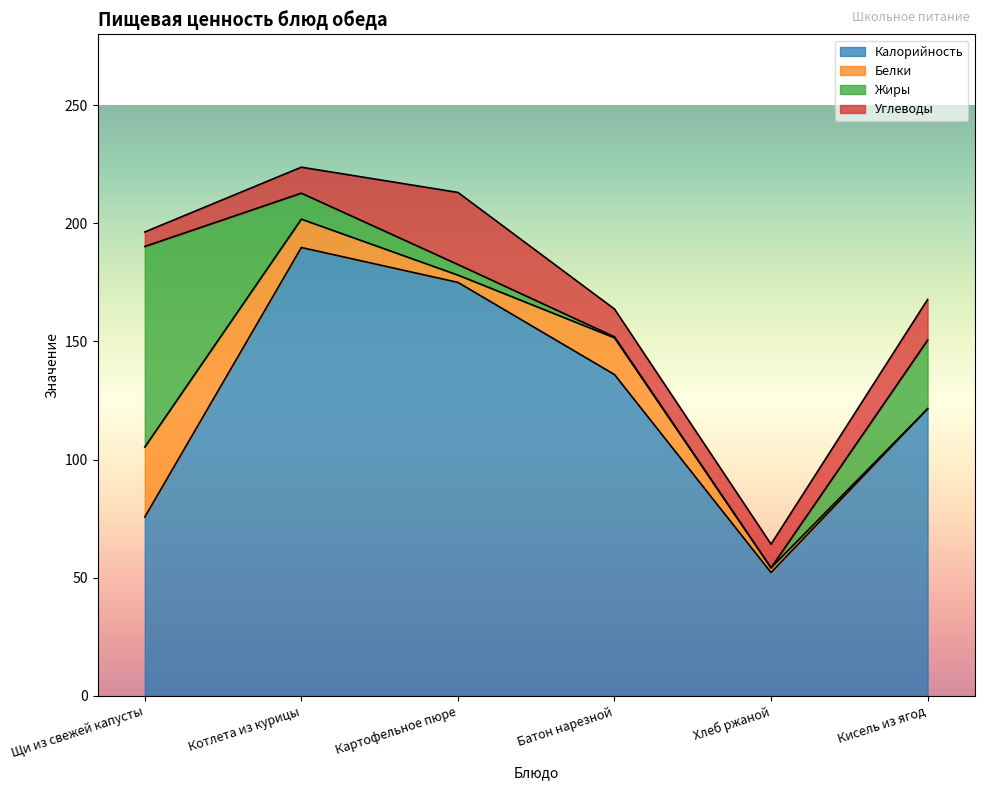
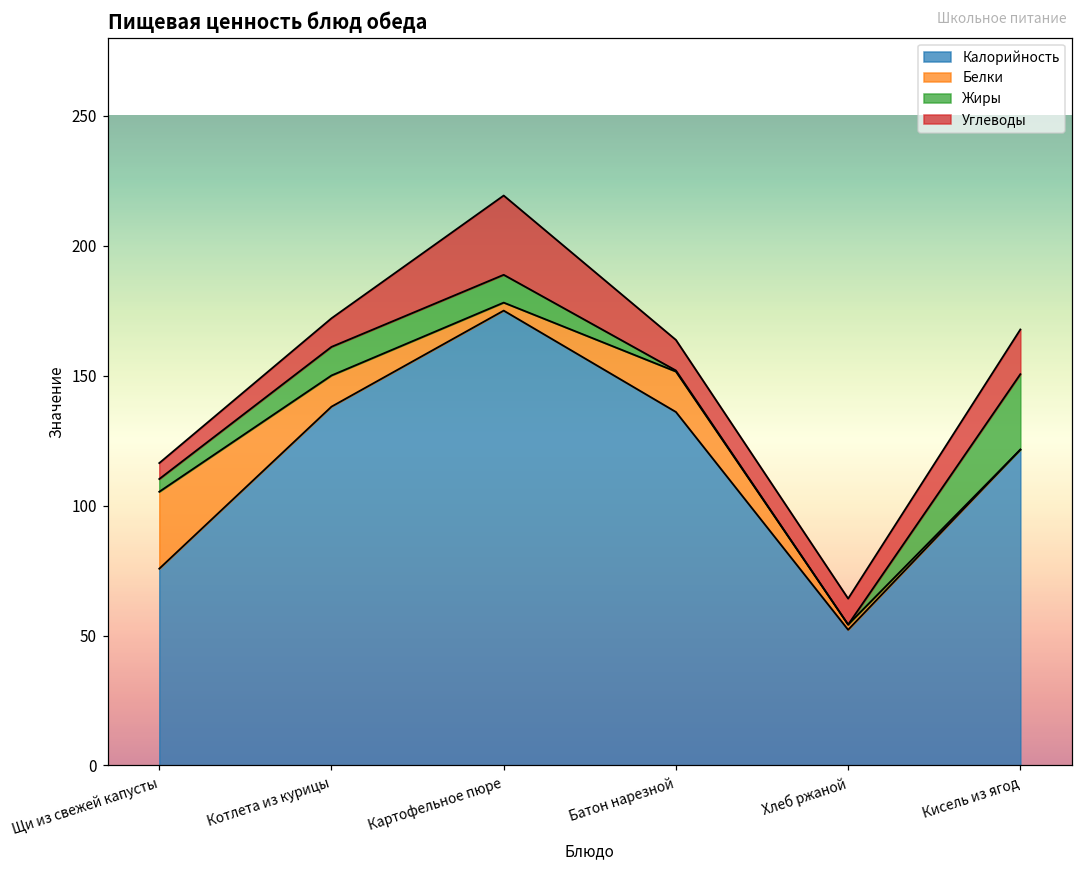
Жиры, Щи из свежей капусты: 85 -> 5
Калорийность, Котлета из курицы: 190 -> 138
Жиры, Картофельное пюре: 5 -> 11
